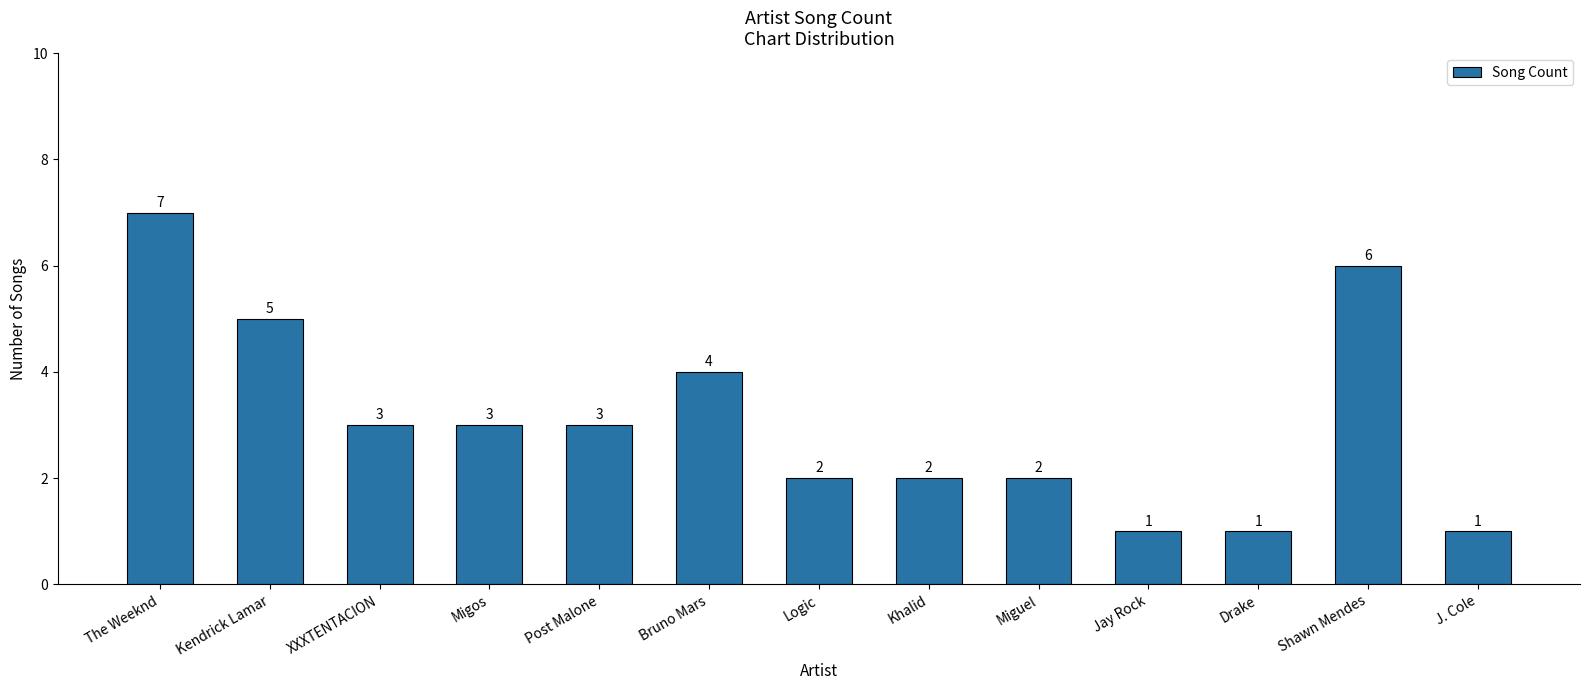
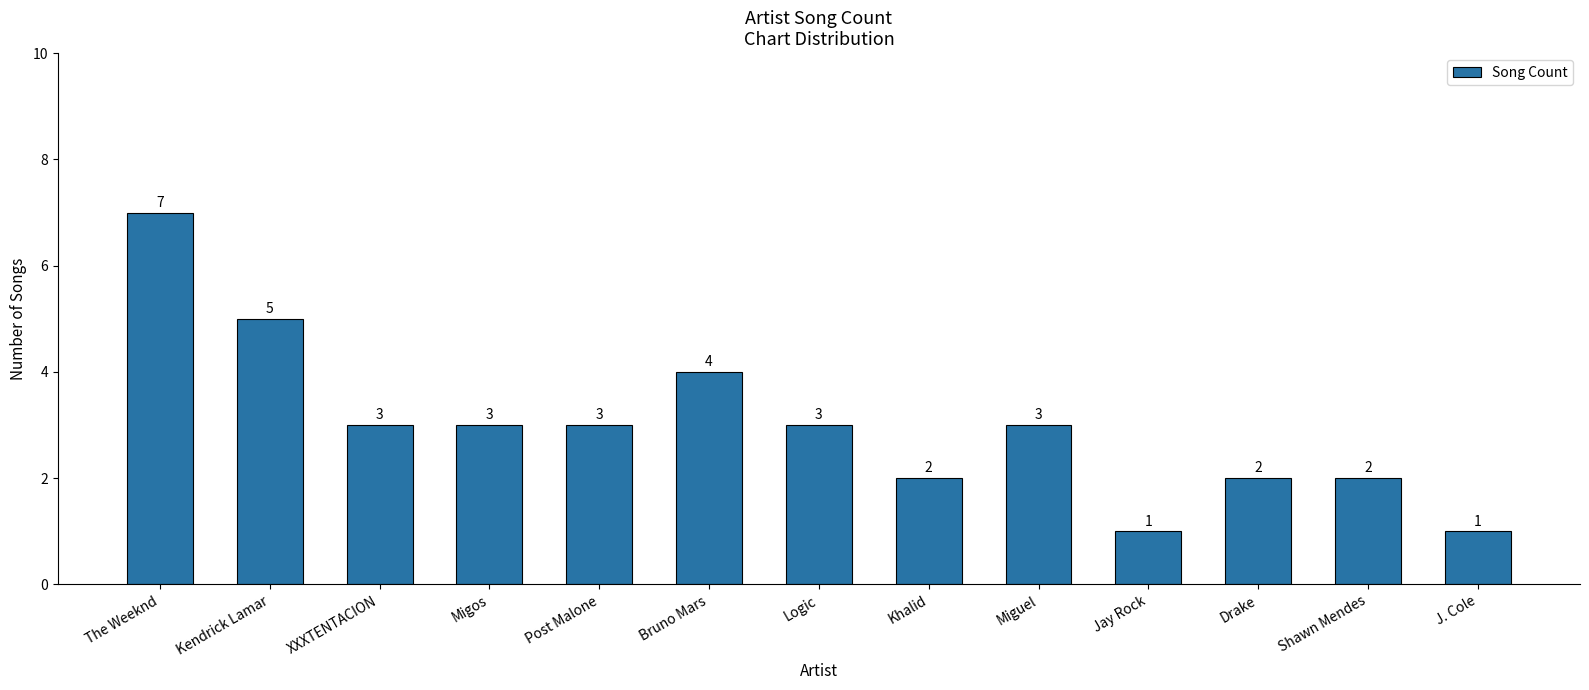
Logic: 2 -> 3
Miguel: 2 -> 3
Drake: 1 -> 2
Shawn Mendes: 6 -> 2
